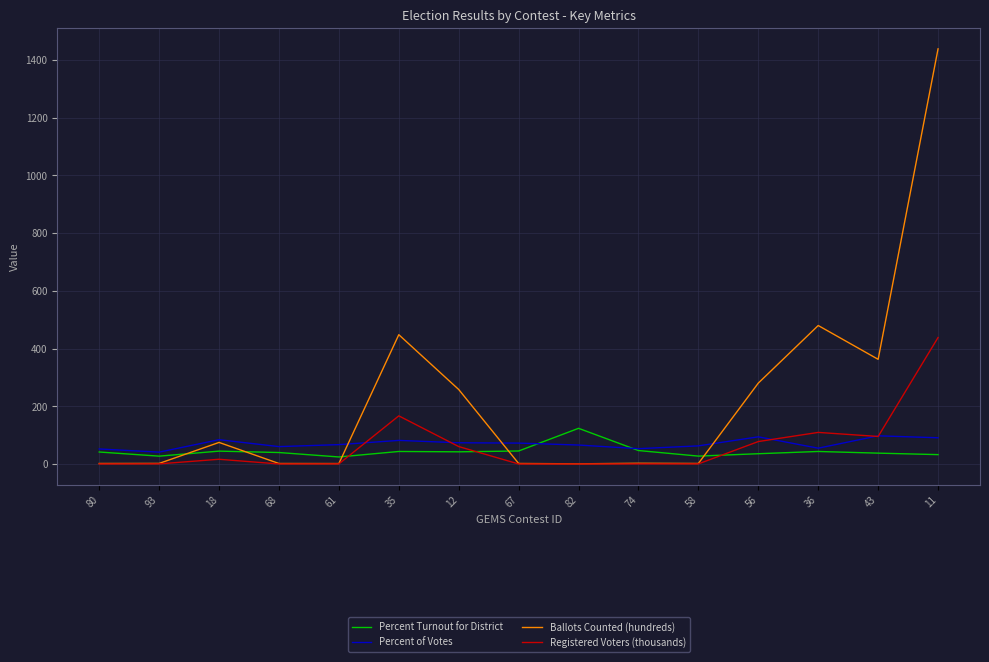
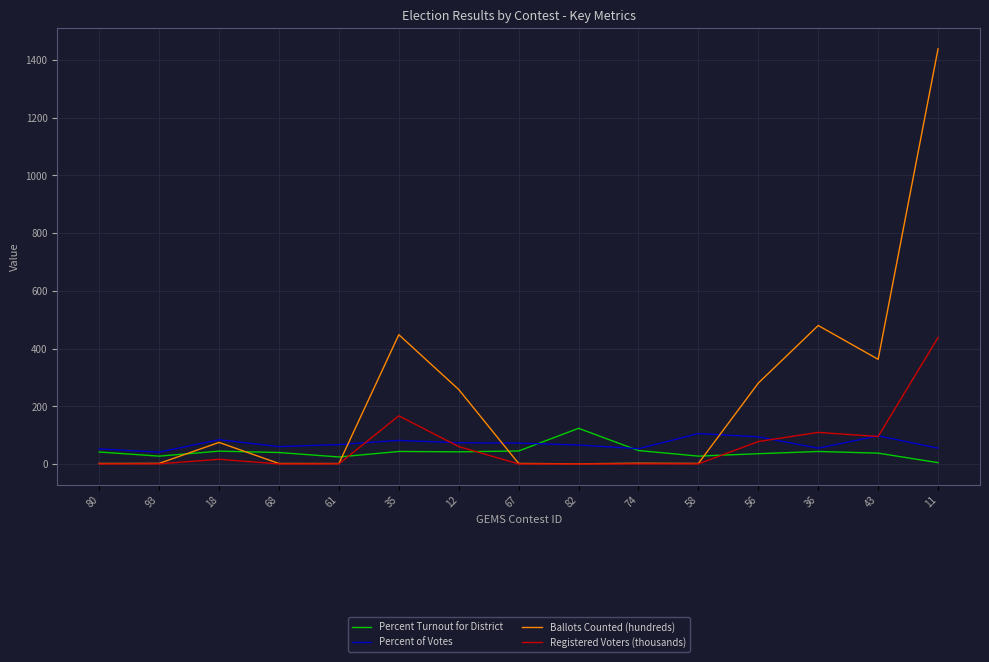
Percent of Votes, 58: 60 -> 110
Percent Turnout for District, 11: 30 -> 0
Percent of Votes, 11: 90 -> 60
